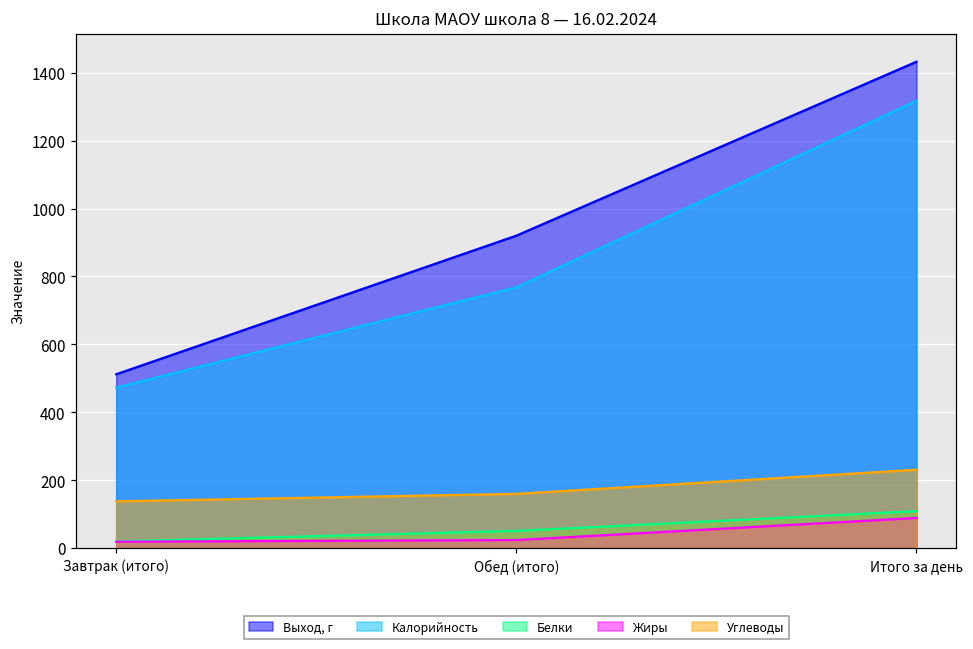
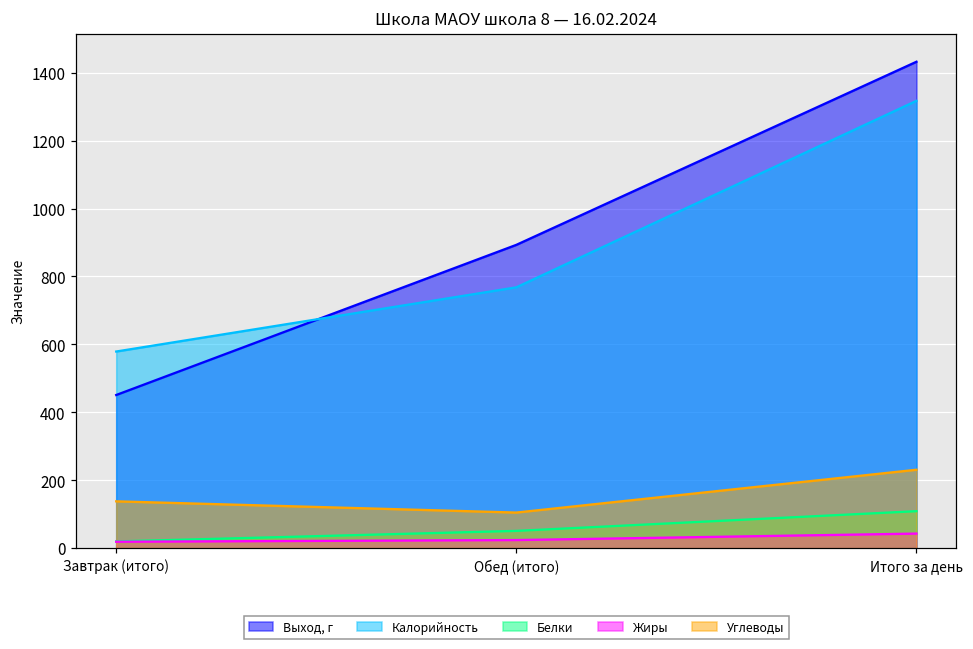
Выход, г, Завтрак (итого): 510 -> 450
Калорийность, Завтрак (итого): 470 -> 580
Выход, г, Обед (итого): 920 -> 890
Углеводы, Обед (итого): 160 -> 110
Жиры, Итого за день: 90 -> 40
